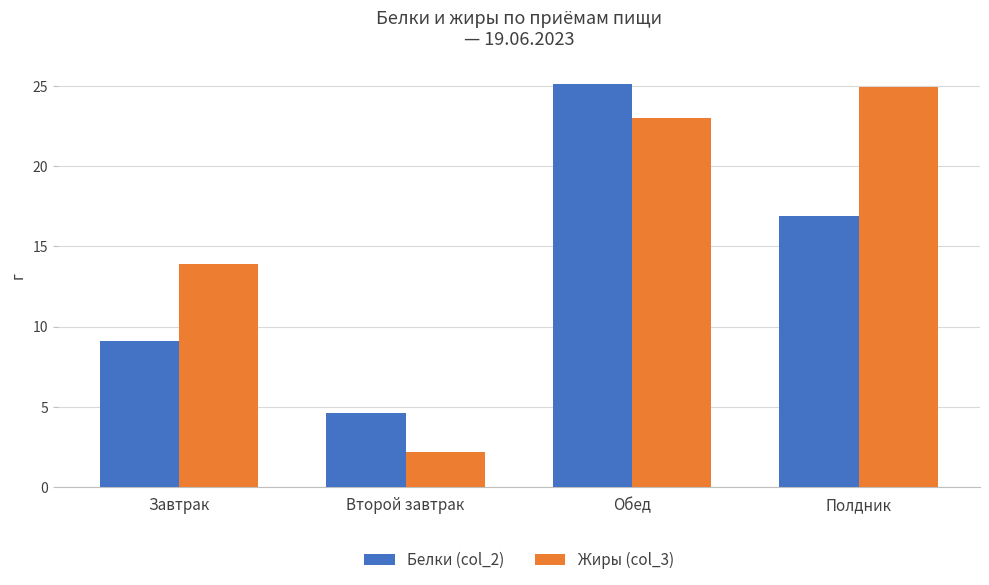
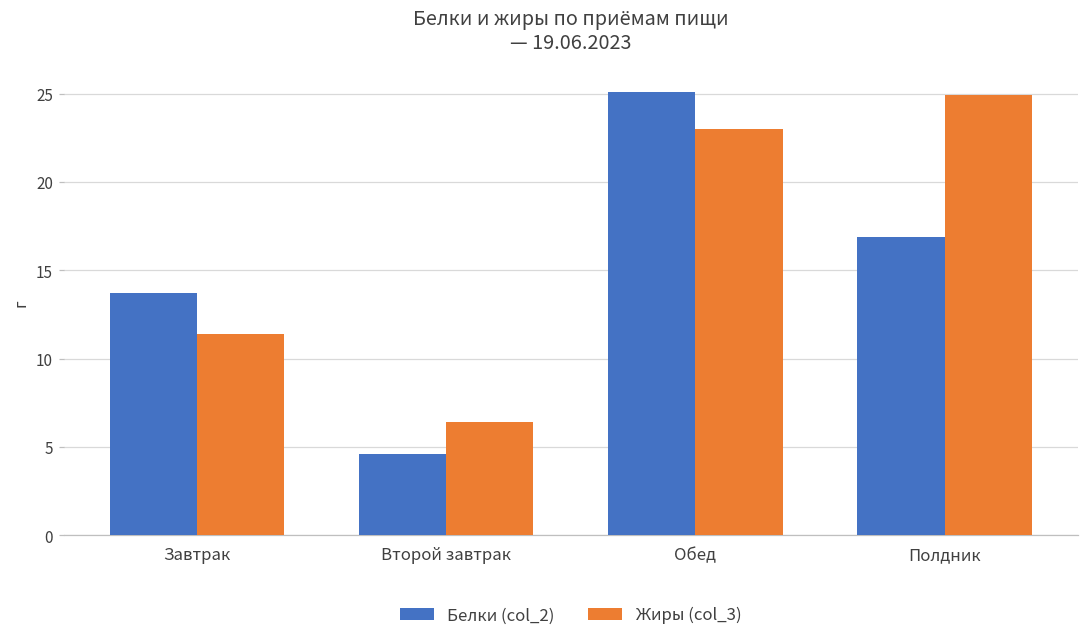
Белки (col_2), Завтрак: 9.1 -> 13.7
Жиры (col_3), Завтрак: 13.9 -> 11.4
Жиры (col_3), Второй завтрак: 2.2 -> 6.4
